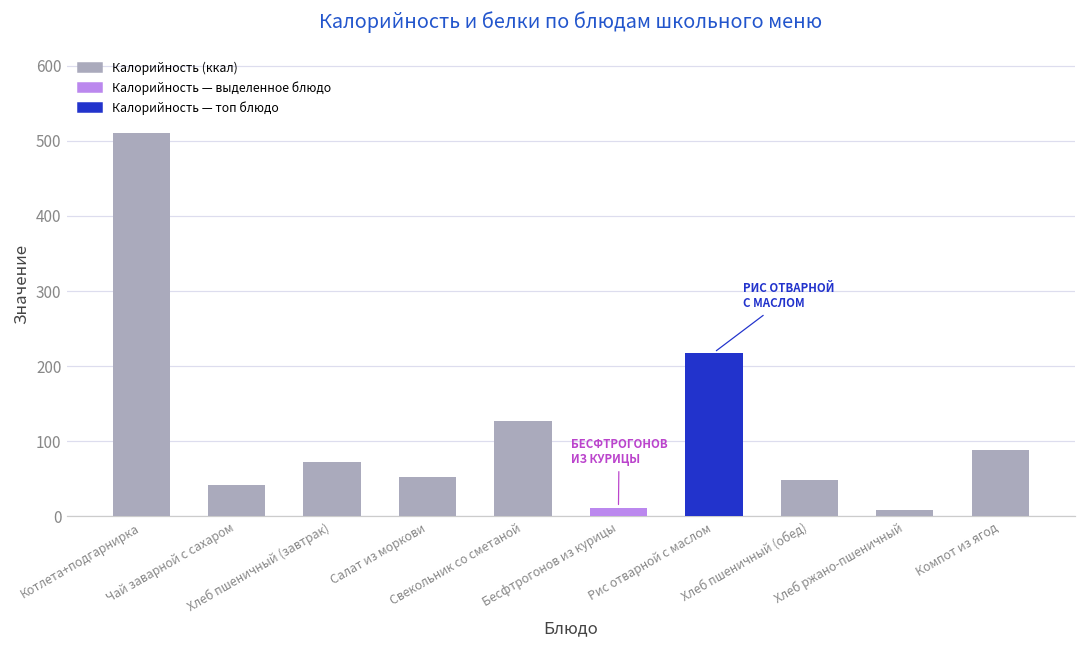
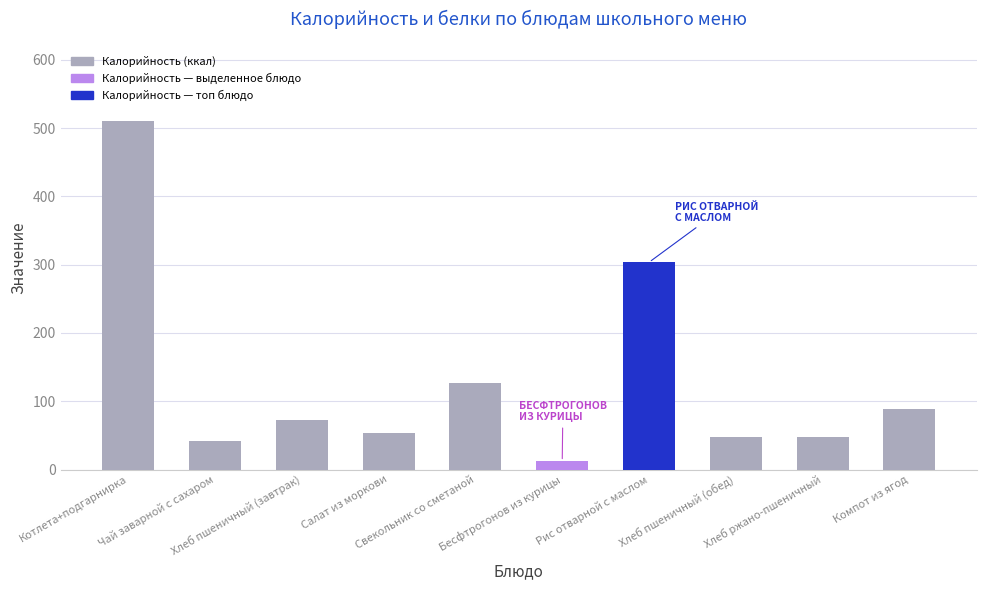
Рис отварной с маслом: 220 -> 300
Хлеб ржано-пшеничный: 10 -> 50
